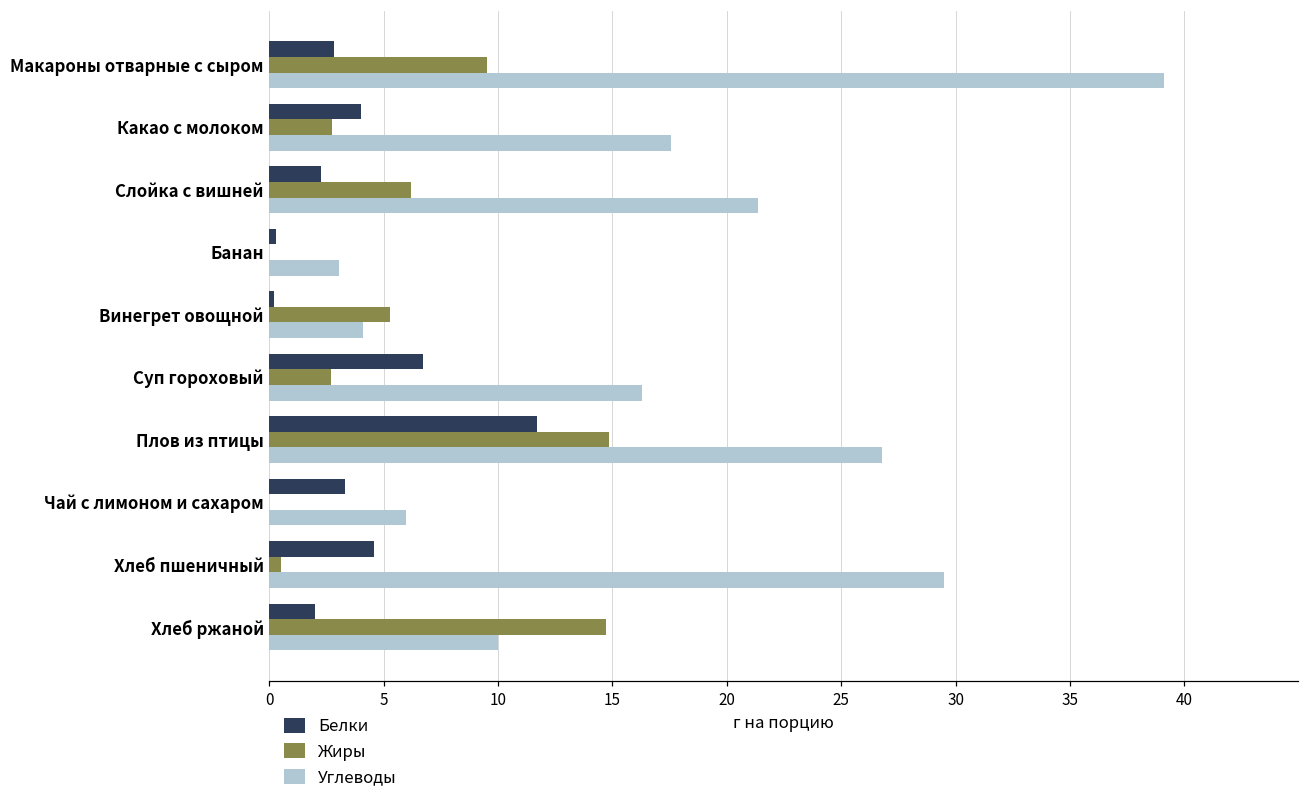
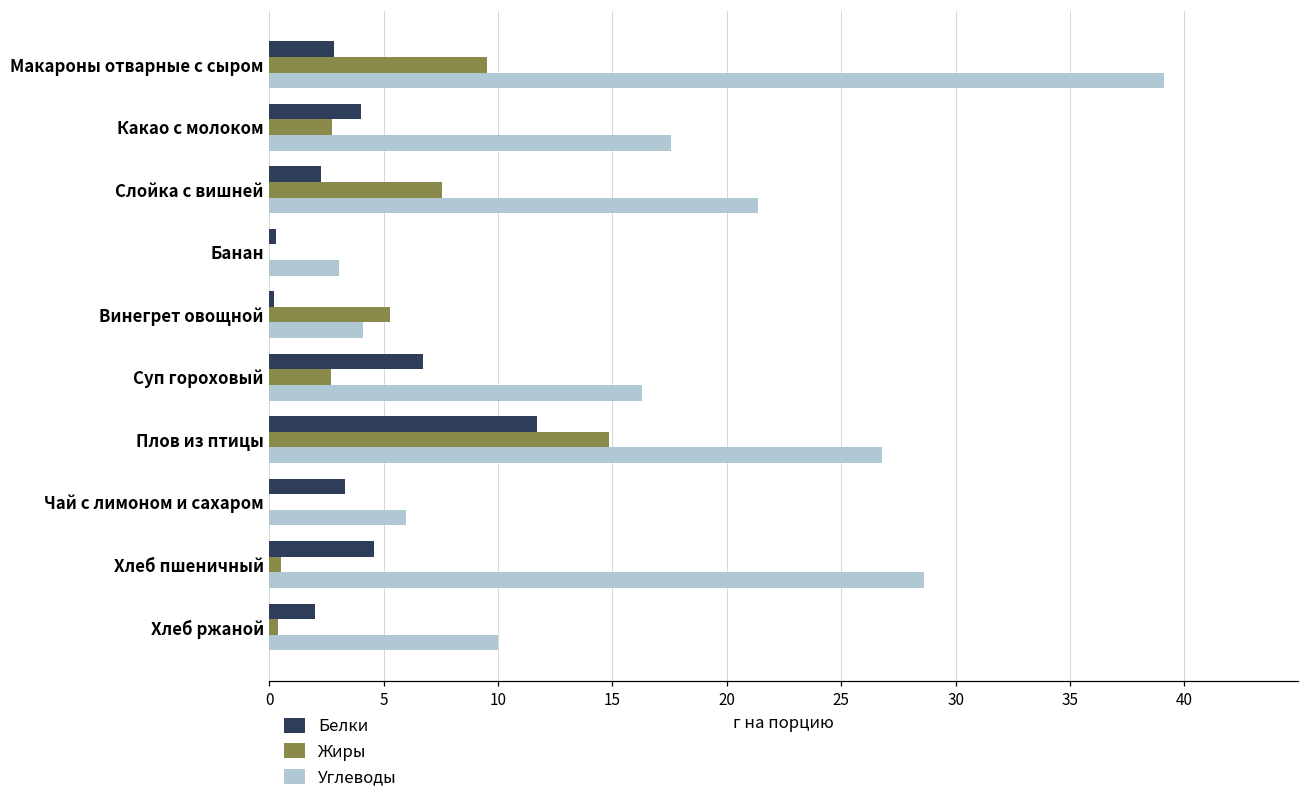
Жиры, Слойка с вишней: 6.2 -> 7.5
Углеводы, Хлеб пшеничный: 29.5 -> 28.6
Жиры, Хлеб ржаной: 14.7 -> 0.4
